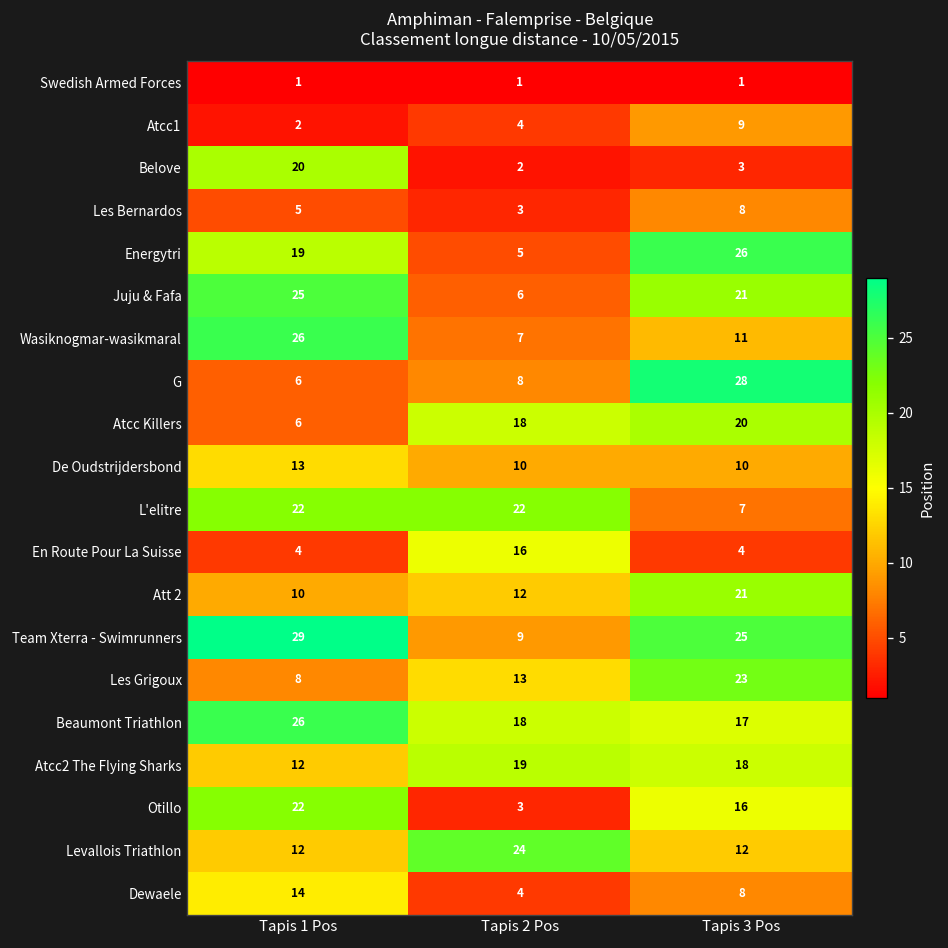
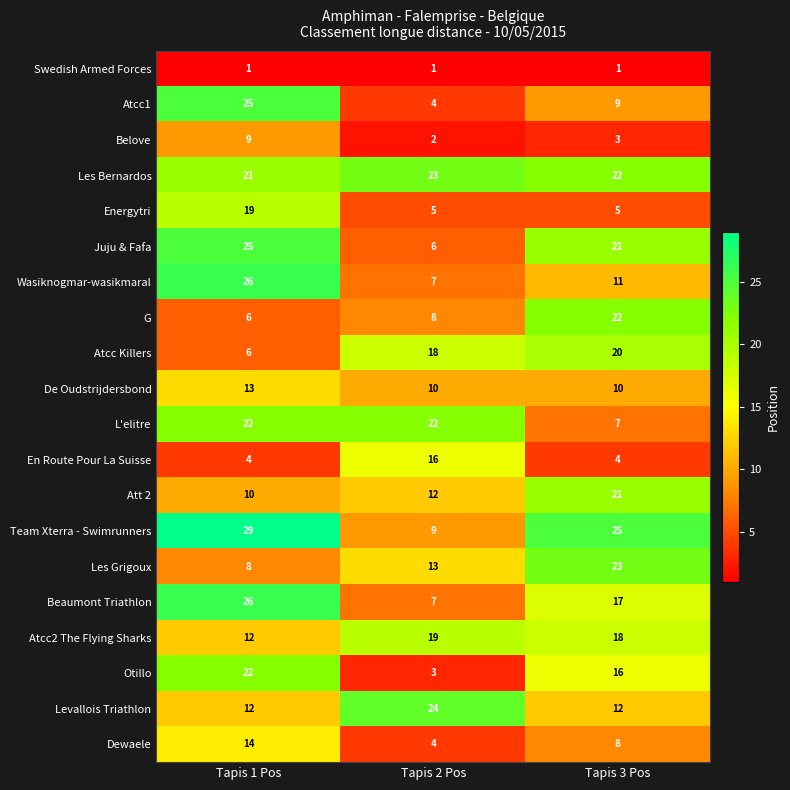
Atcc1, Tapis 1 Pos: 2 -> 25
Belove, Tapis 1 Pos: 20 -> 9
Les Bernardos, Tapis 1 Pos: 5 -> 21
Les Bernardos, Tapis 2 Pos: 3 -> 23
Les Bernardos, Tapis 3 Pos: 8 -> 22
Energytri, Tapis 3 Pos: 26 -> 5
G, Tapis 3 Pos: 28 -> 22
Beaumont Triathlon, Tapis 2 Pos: 18 -> 7
